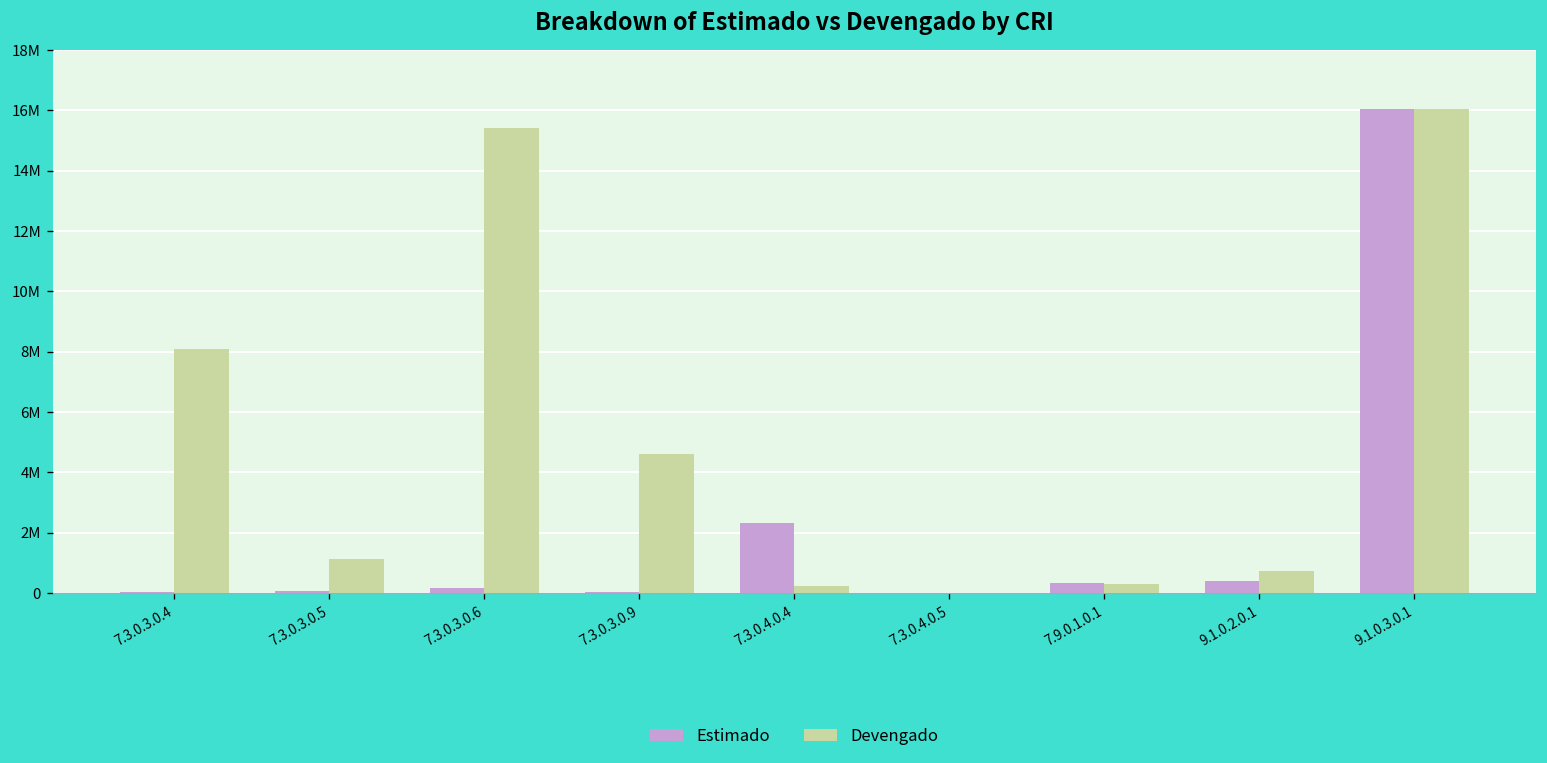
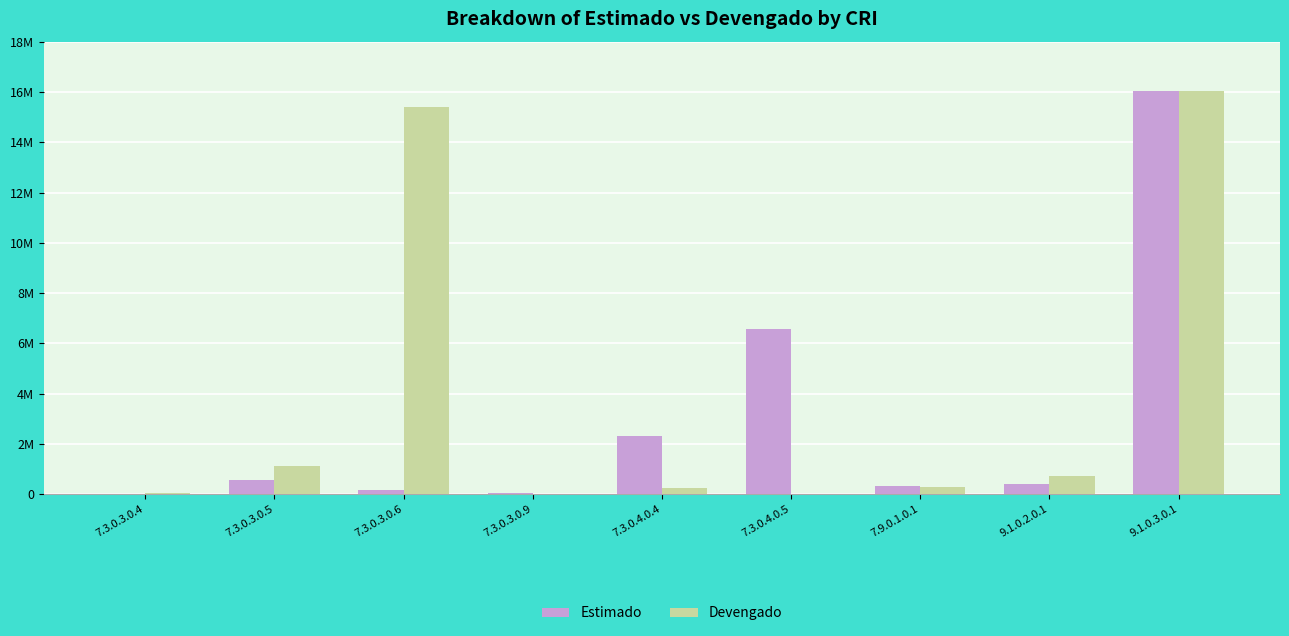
Devengado, 7.3.0.3.0.4: 8100000 -> 0
Estimado, 7.3.0.3.0.5: 100000 -> 600000
Devengado, 7.3.0.3.0.9: 4600000 -> 0
Estimado, 7.3.0.4.0.5: 0 -> 6600000
